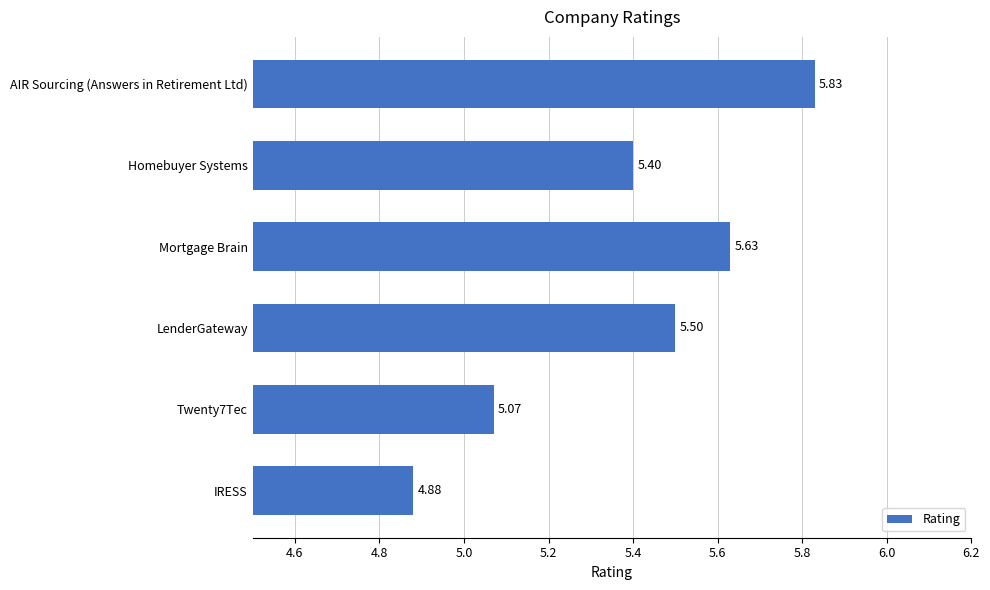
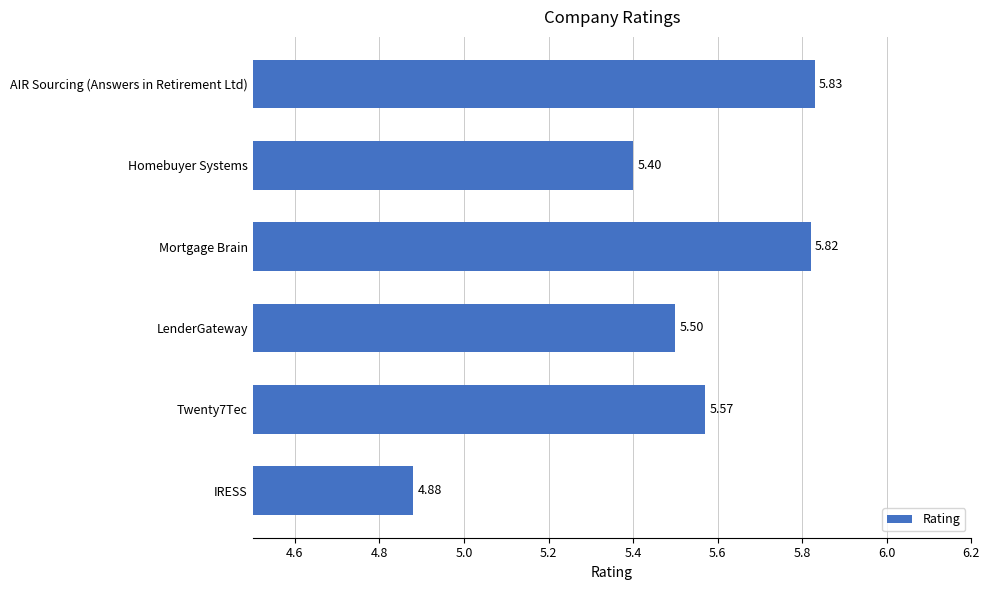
Mortgage Brain: 5.63 -> 5.82
Twenty7Tec: 5.07 -> 5.57
